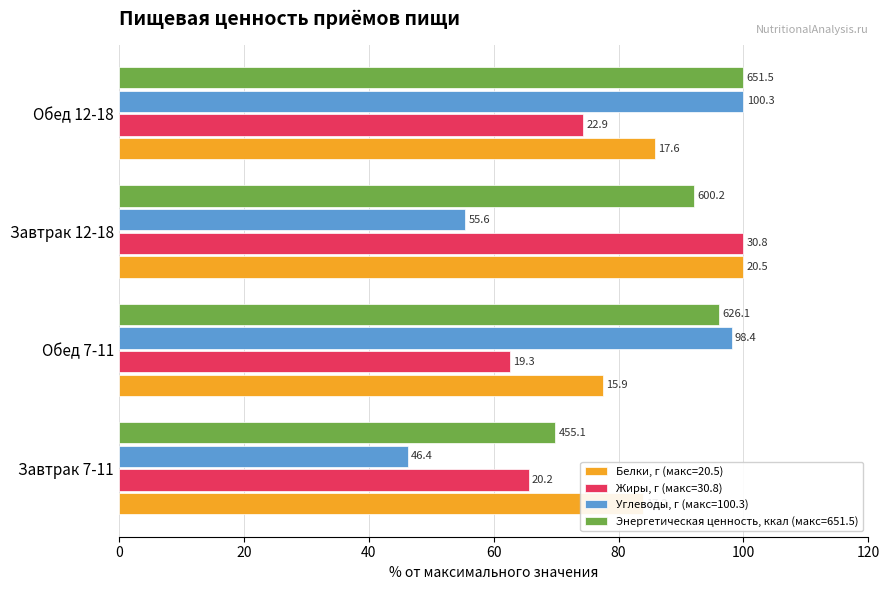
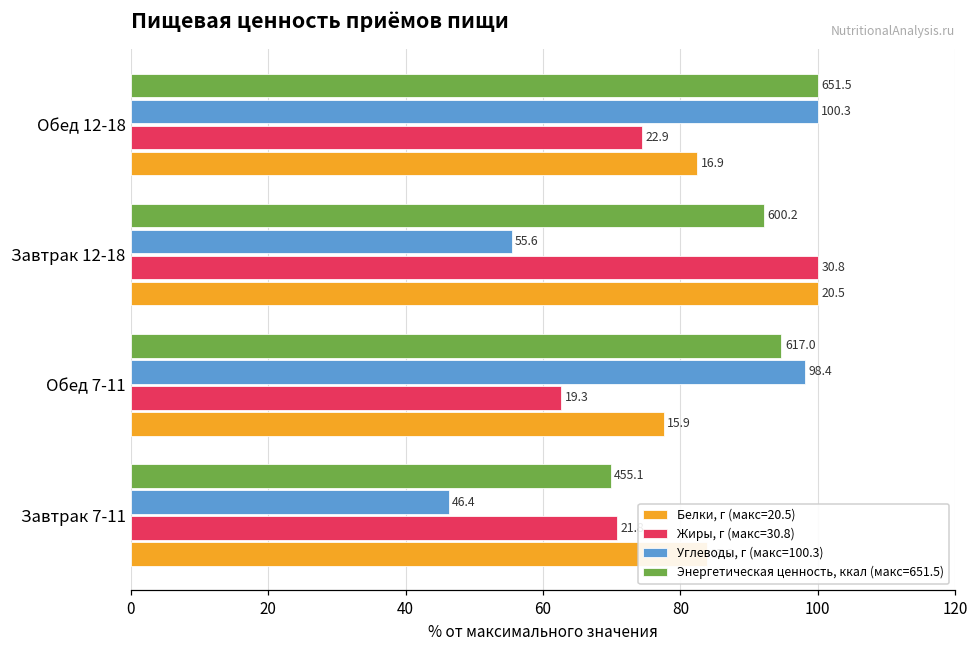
Белки, г (макс=20.5), Обед 12-18: 17.6 -> 16.9
Энергетическая ценность, ккал (макс=651.5), Обед 7-11: 626.1 -> 617.0
Жиры, г (макс=30.8), Завтрак 7-11: 66 -> 71
